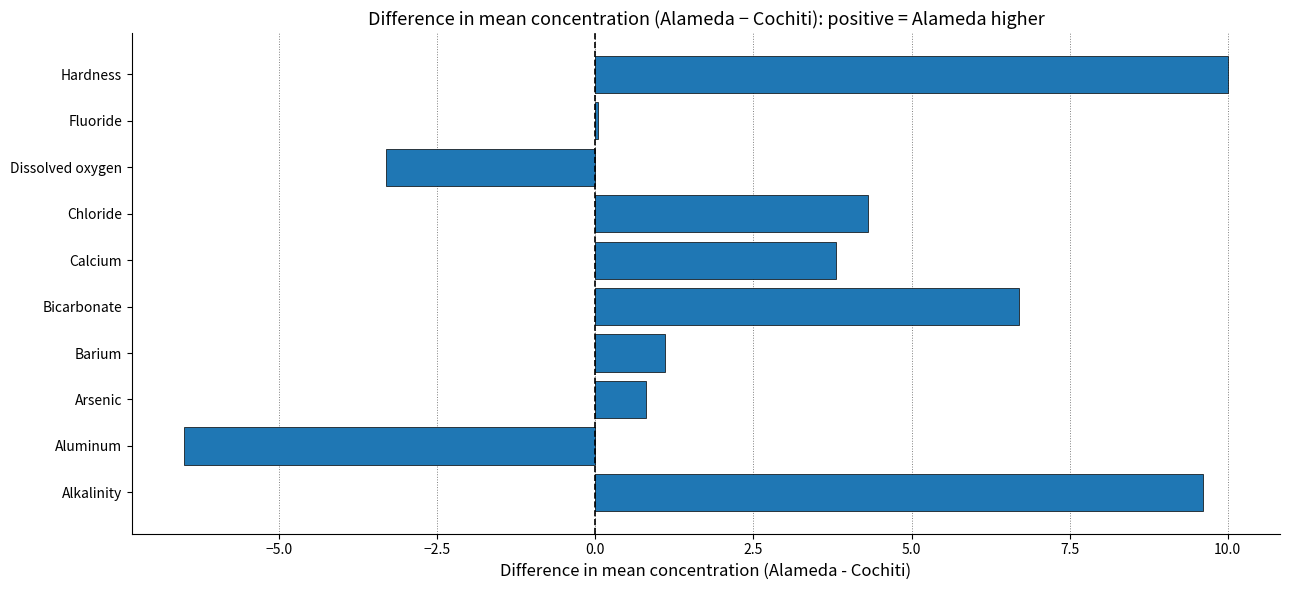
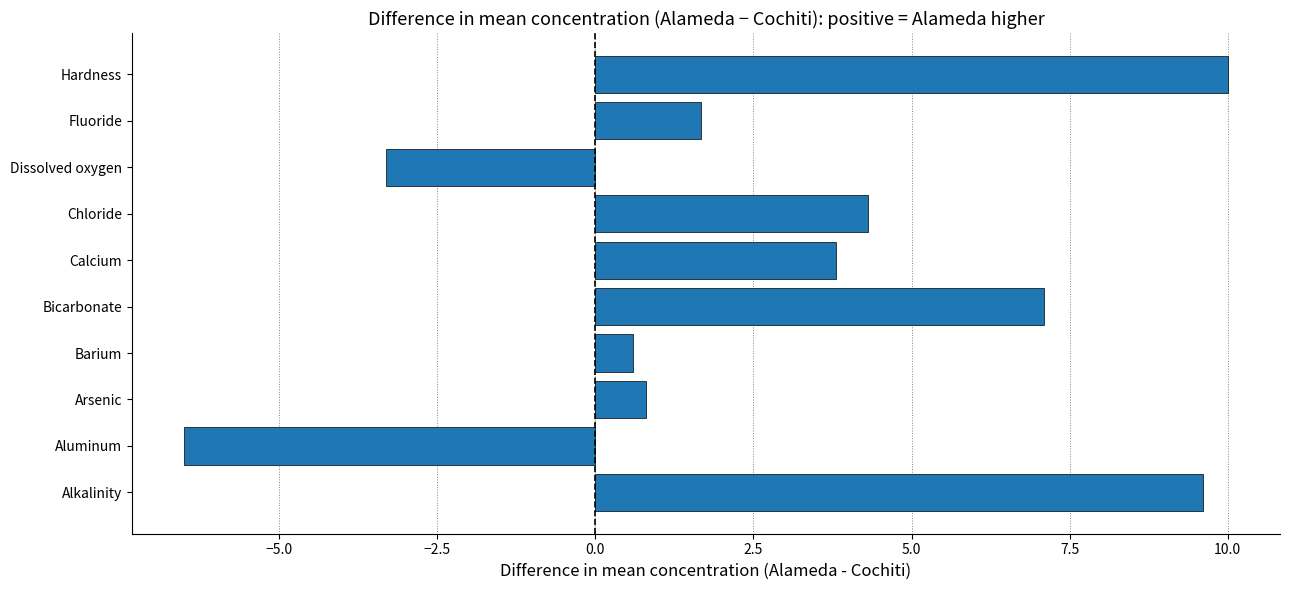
Fluoride: 0.0 -> 1.7
Bicarbonate: 6.7 -> 7.1
Barium: 1.1 -> 0.6
